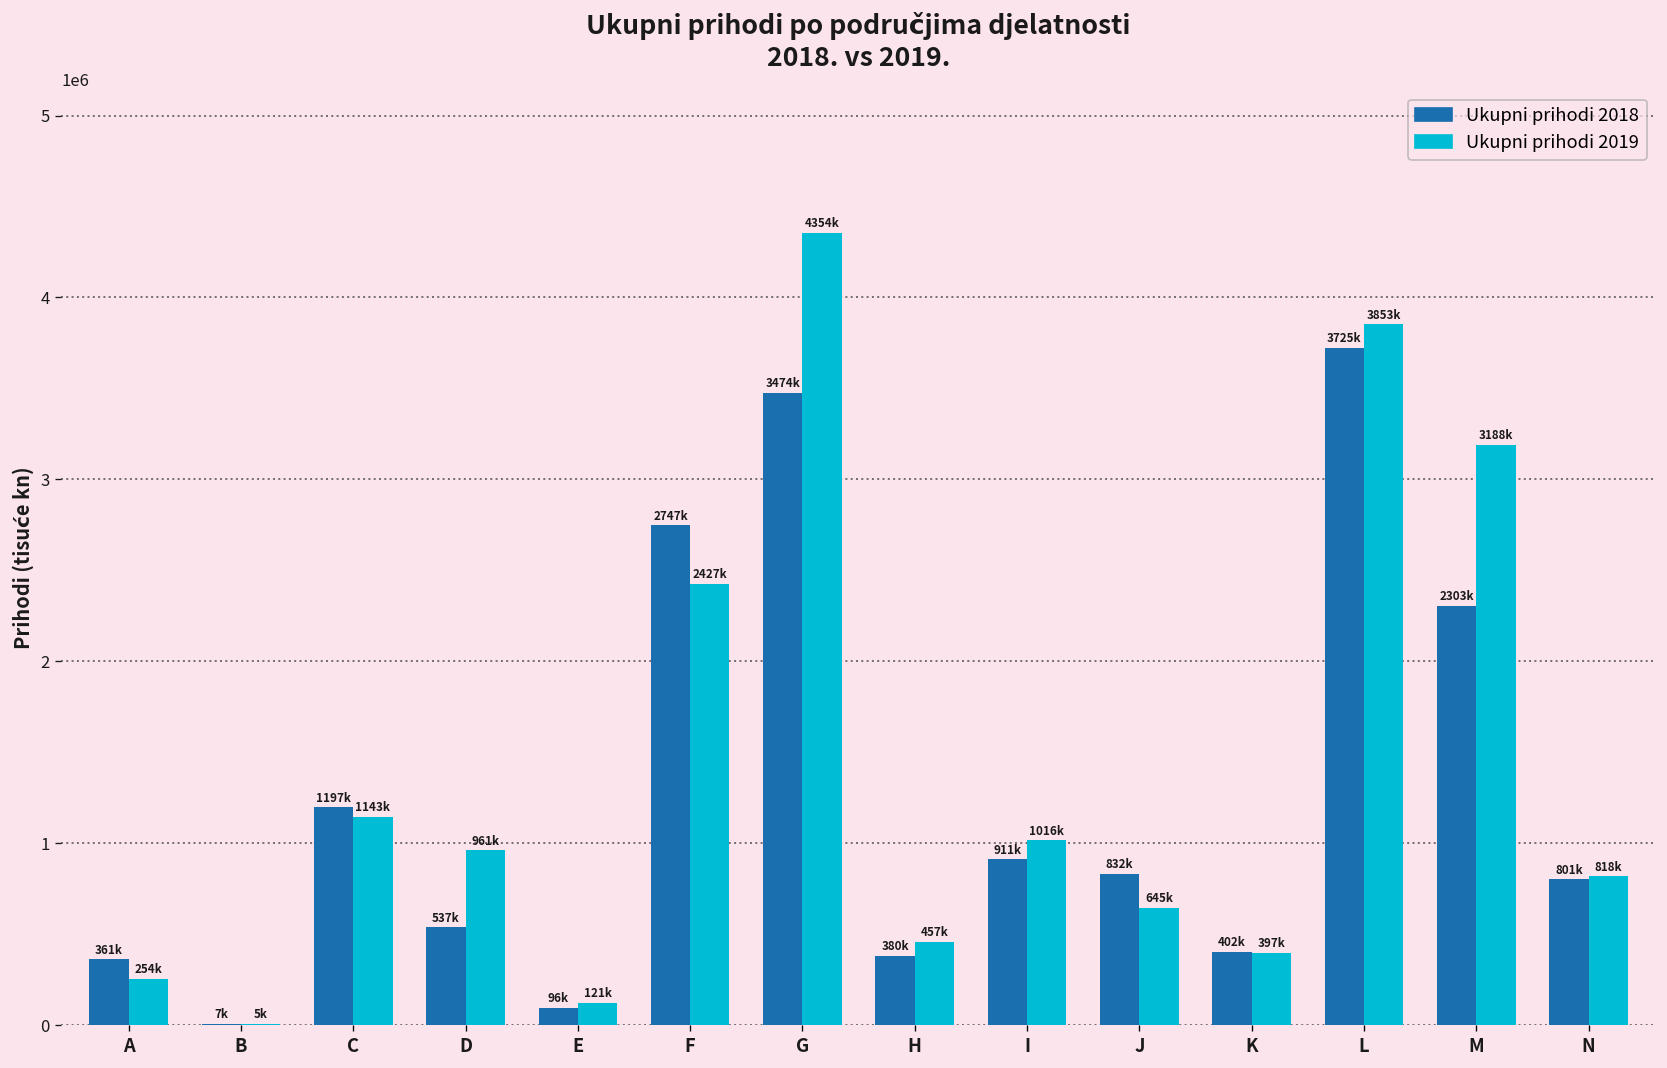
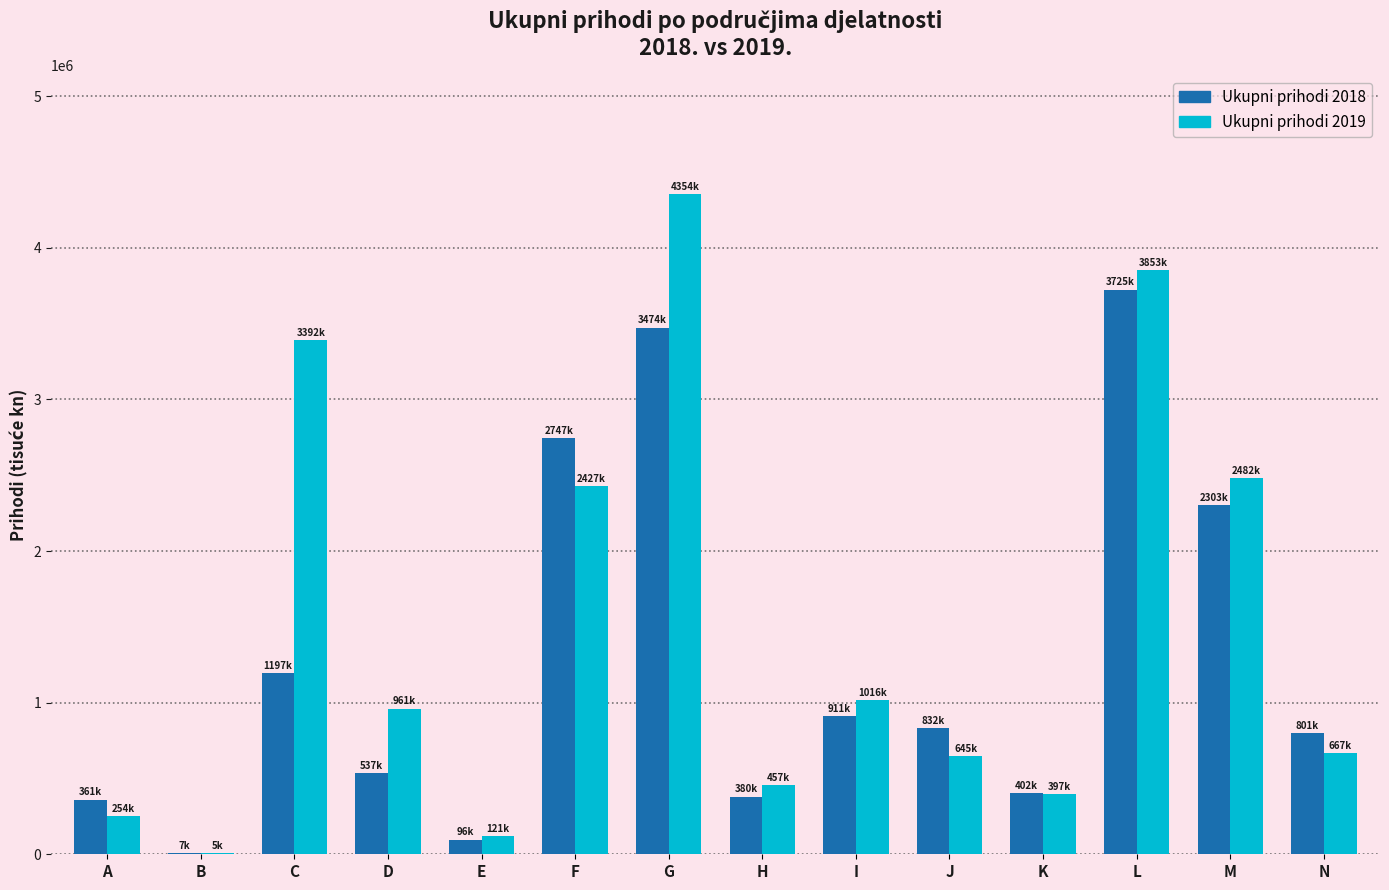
Ukupni prihodi 2019, C: 1143k -> 3392k
Ukupni prihodi 2019, M: 3188k -> 2482k
Ukupni prihodi 2019, N: 818k -> 667k
